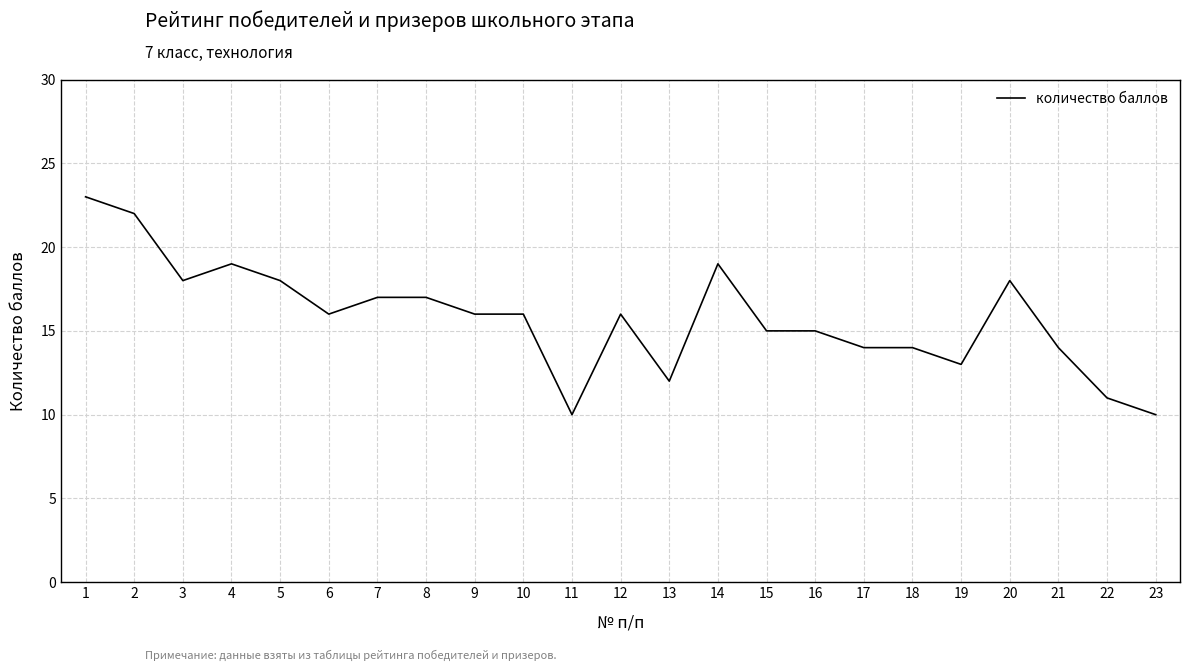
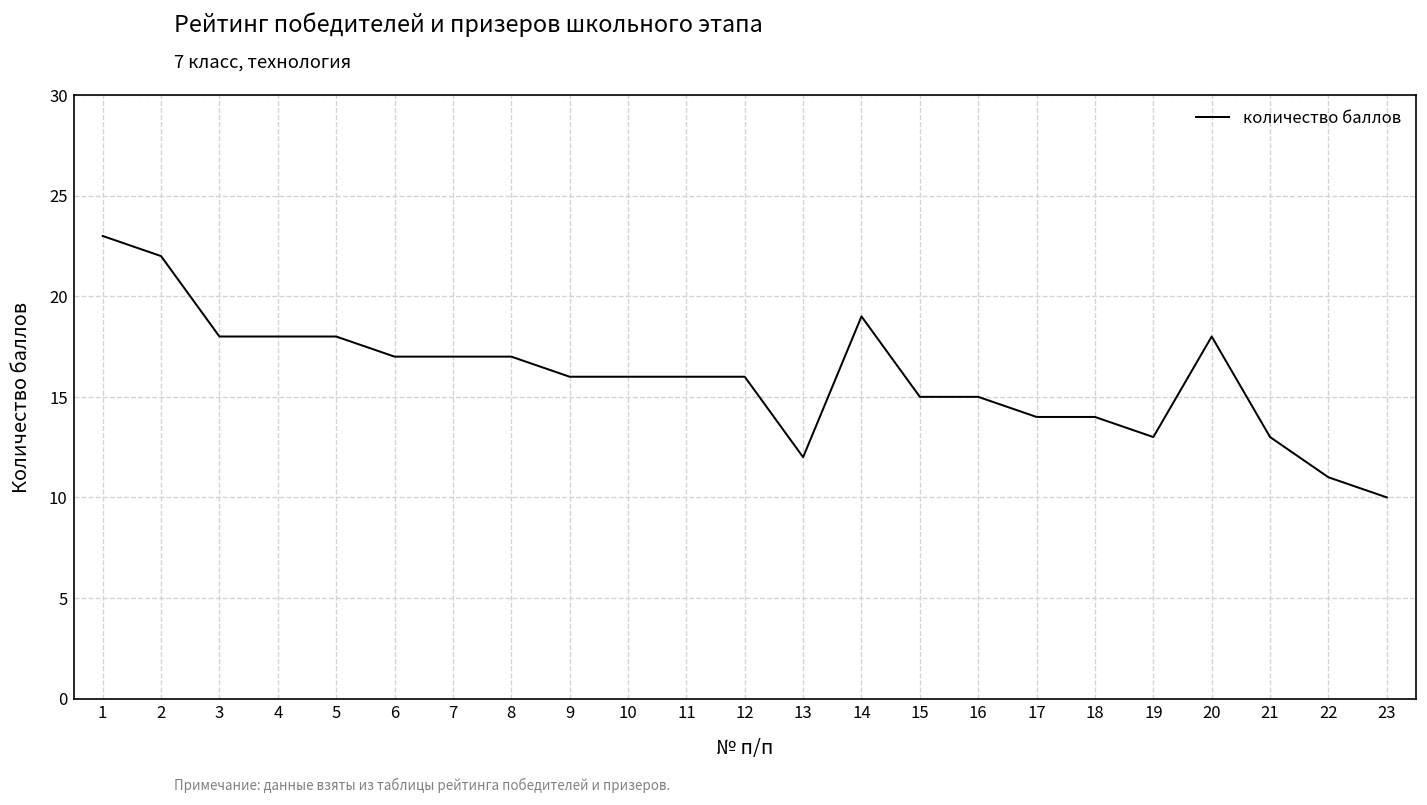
4: 19 -> 18
6: 16 -> 17
11: 10 -> 16
21: 14 -> 13
